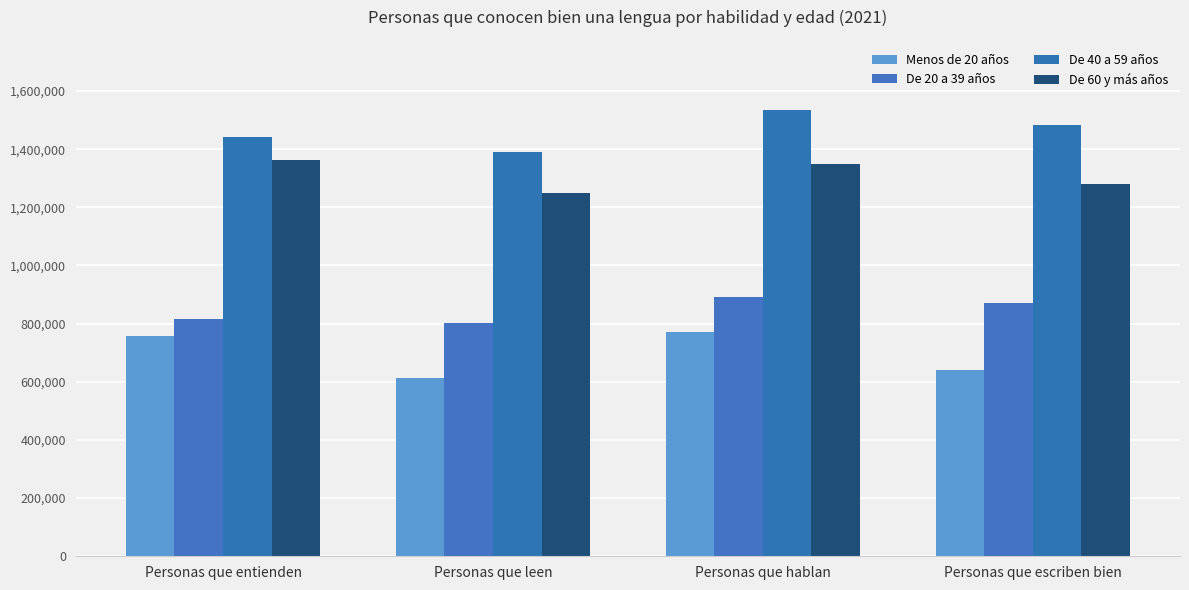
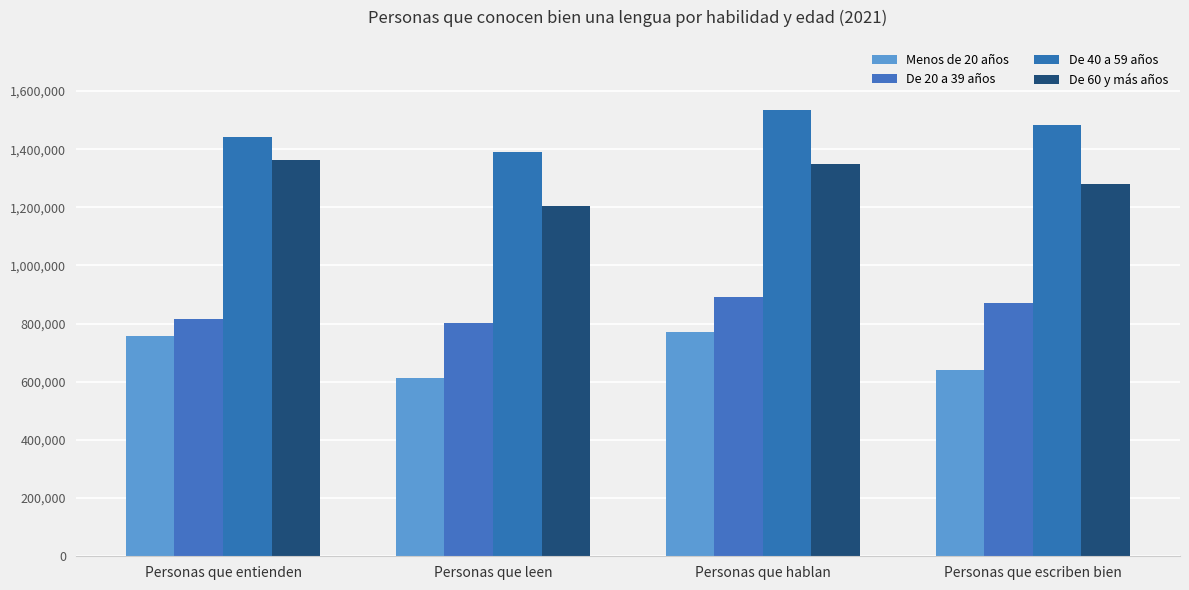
De 60 y más años, Personas que leen: 1,250,000 -> 1,210,000
